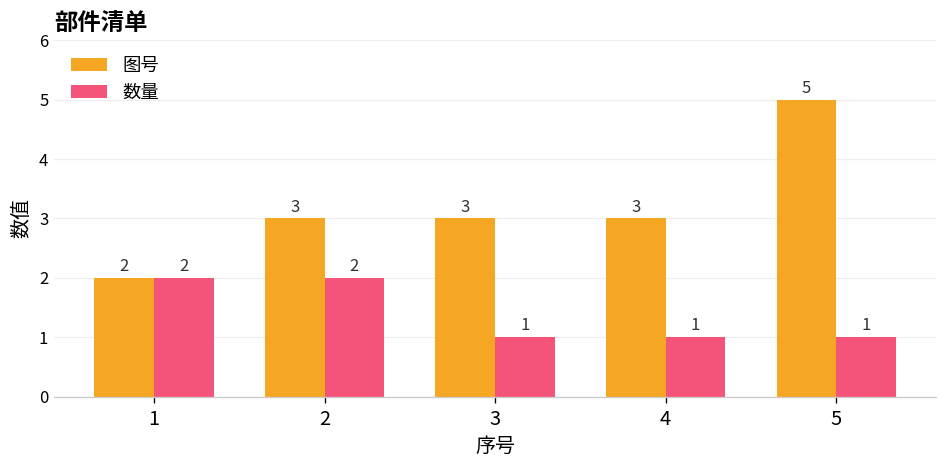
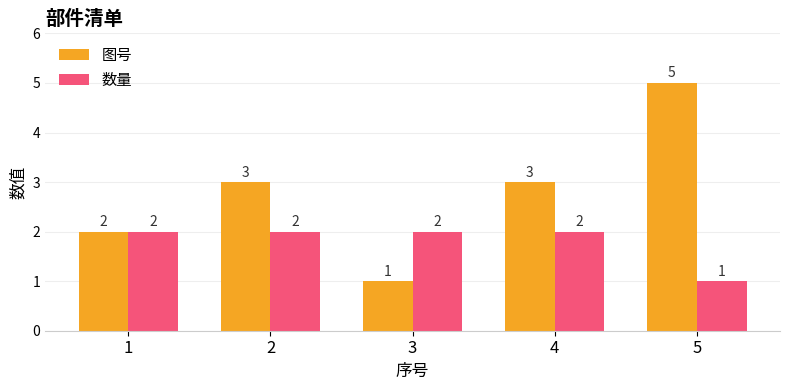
图号, 3: 3 -> 1
数量, 3: 1 -> 2
数量, 4: 1 -> 2
